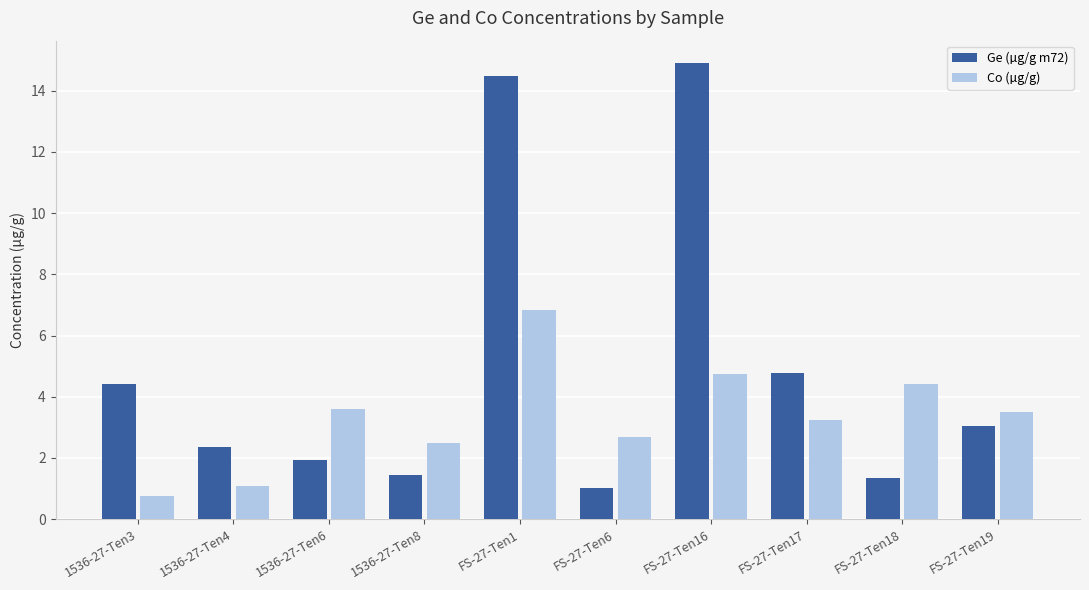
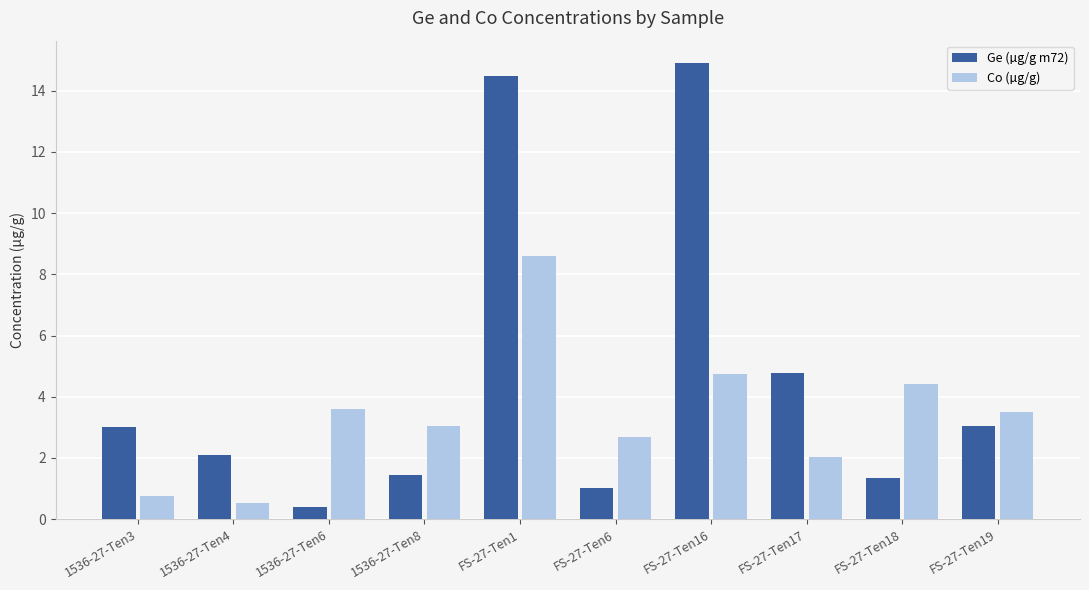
Ge (µg/g m72), 1536-27-Ten3: 4.4 -> 3.0
Ge (µg/g m72), 1536-27-Ten4: 2.4 -> 2.1
Co (µg/g), 1536-27-Ten4: 1.1 -> 0.5
Ge (µg/g m72), 1536-27-Ten6: 1.9 -> 0.4
Co (µg/g), 1536-27-Ten8: 2.5 -> 3.0
Co (µg/g), FS-27-Ten1: 6.8 -> 8.6
Co (µg/g), FS-27-Ten17: 3.2 -> 2.0
